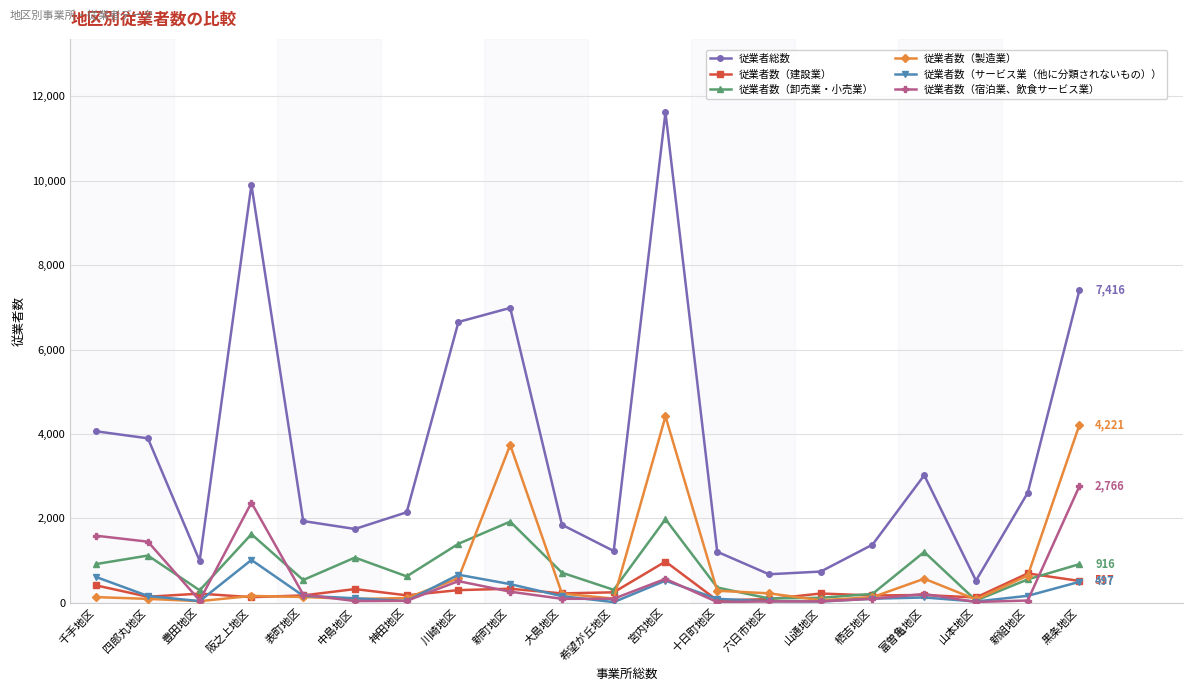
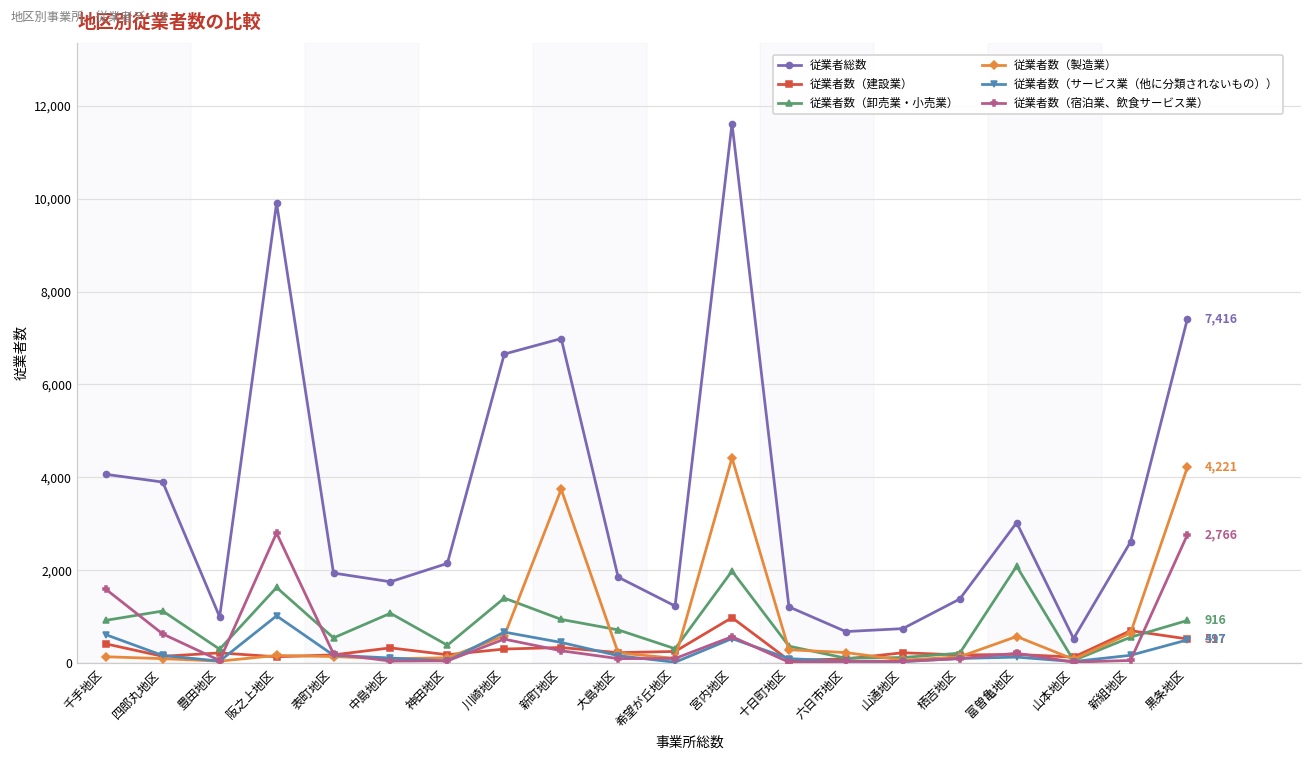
従業者数（宿泊業、飲食サービス業）, 四郎丸地区: 1,400 -> 600
従業者数（宿泊業、飲食サービス業）, 阪之上地区: 2,400 -> 2,800
従業者数（卸売業・小売業）, 神田地区: 600 -> 400
従業者数（卸売業・小売業）, 新町地区: 1,900 -> 900
従業者数（卸売業・小売業）, 富曽亀地区: 1,200 -> 2,100
